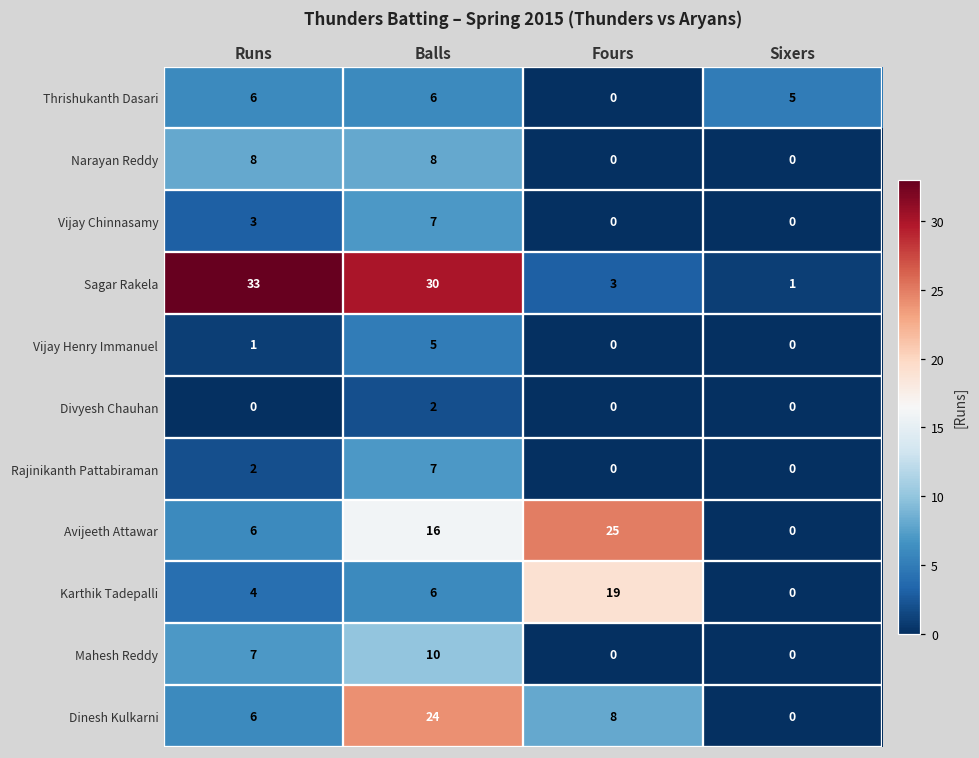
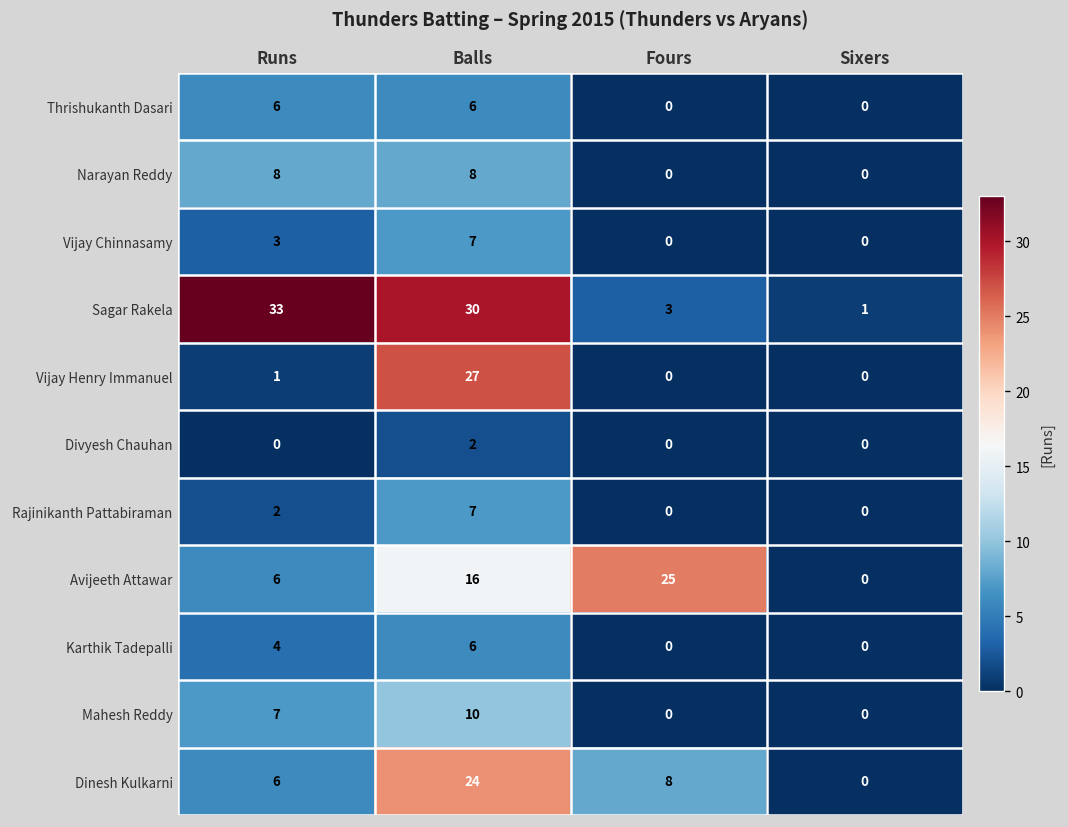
Thrishukanth Dasari, Sixers: 5 -> 0
Vijay Henry Immanuel, Balls: 5 -> 27
Karthik Tadepalli, Fours: 19 -> 0
